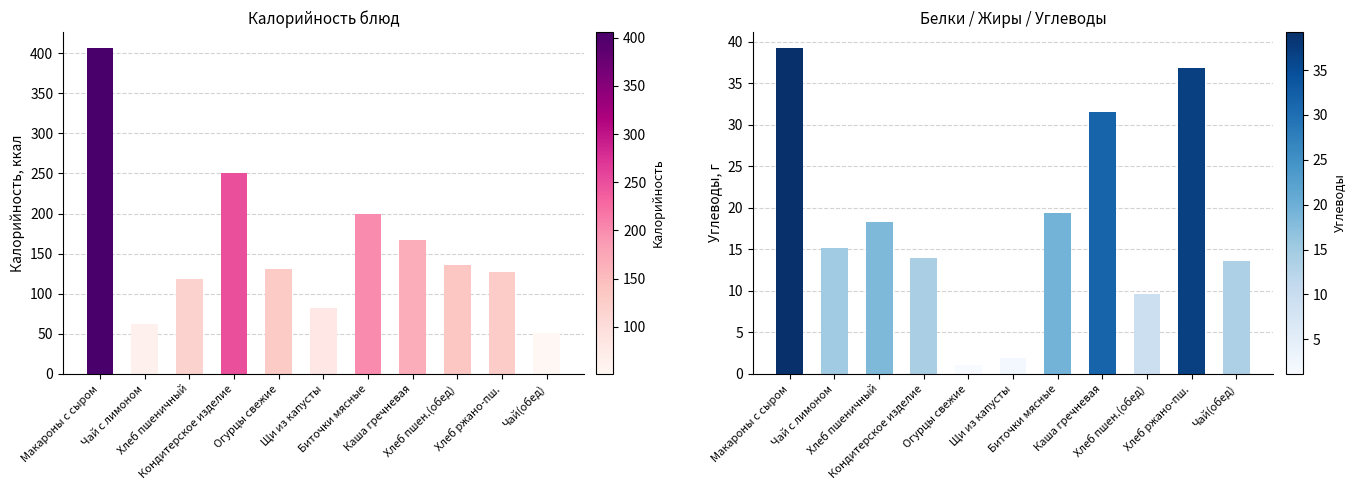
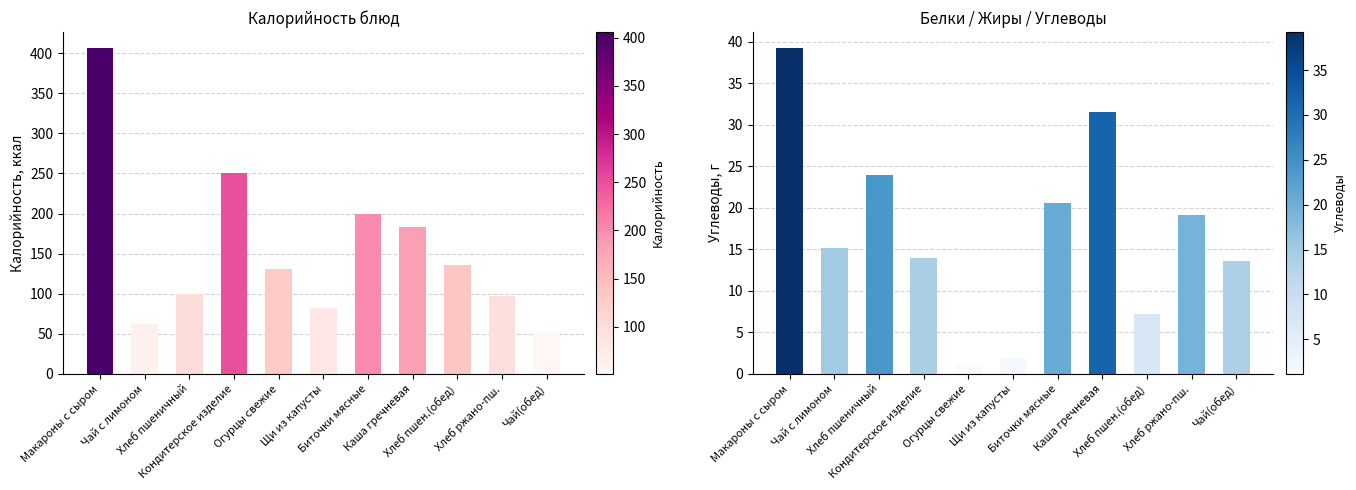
Калорийность блюд, Хлеб пшеничный: 120 -> 100
Калорийность блюд, Каша гречневая: 170 -> 180
Калорийность блюд, Хлеб ржано-пш.: 130 -> 100
Белки / Жиры / Углеводы, Хлеб пшеничный: 18 -> 24
Белки / Жиры / Углеводы, Биточки мясные: 19 -> 21
Белки / Жиры / Углеводы, Хлеб пшен.(обед): 10 -> 7
Белки / Жиры / Углеводы, Хлеб ржано-пш.: 37 -> 19
